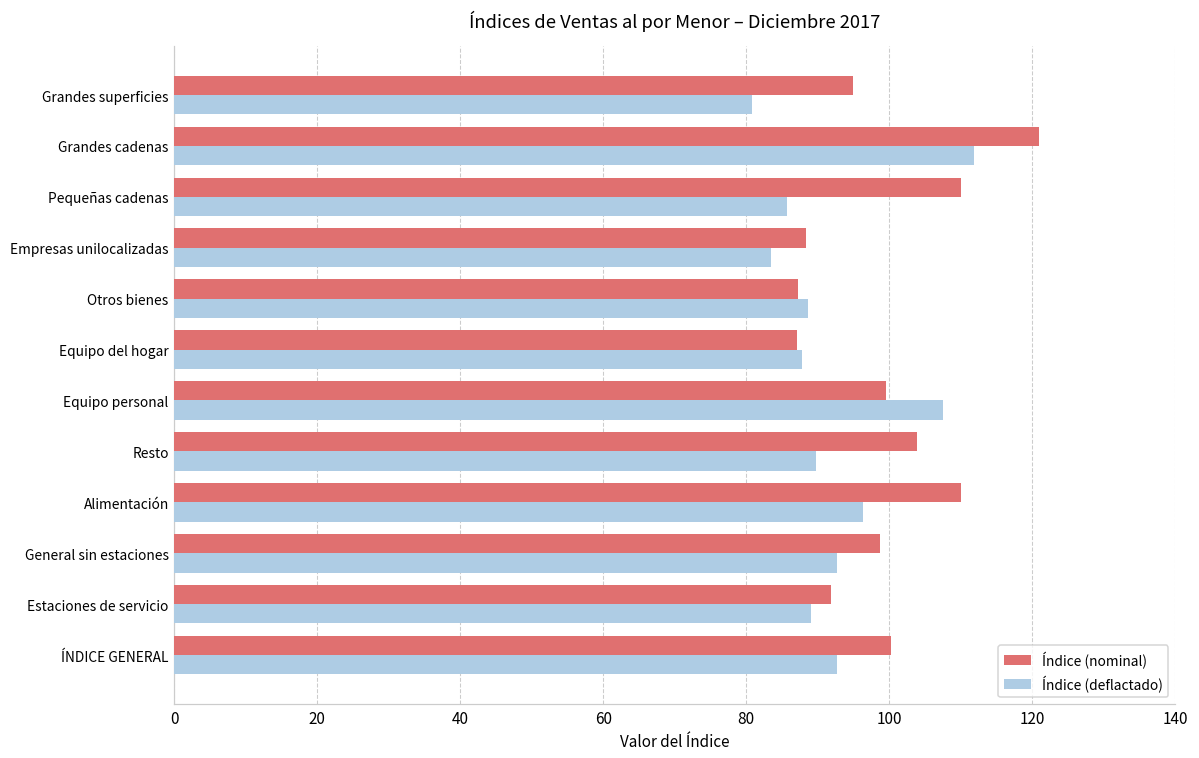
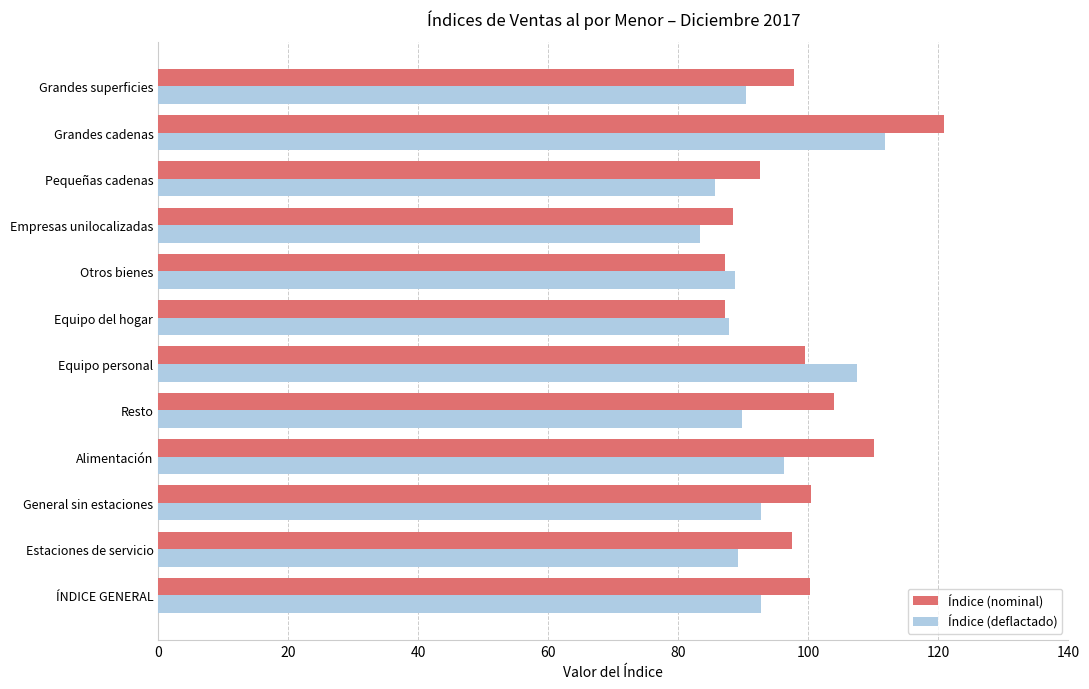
Índice (nominal), Grandes superficies: 95 -> 98
Índice (deflactado), Grandes superficies: 81 -> 90
Índice (nominal), Pequeñas cadenas: 110 -> 93
Índice (nominal), General sin estaciones: 99 -> 100
Índice (nominal), Estaciones de servicio: 92 -> 98
